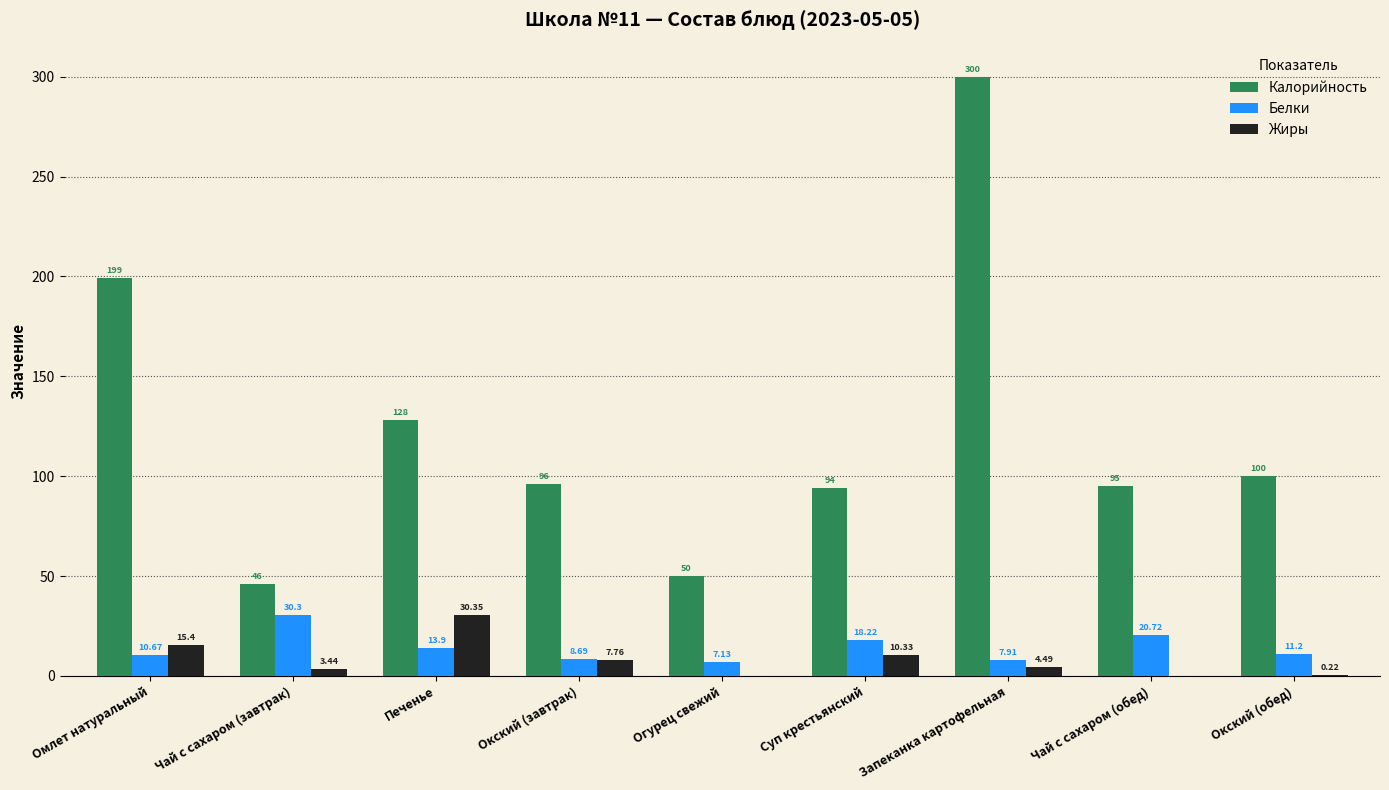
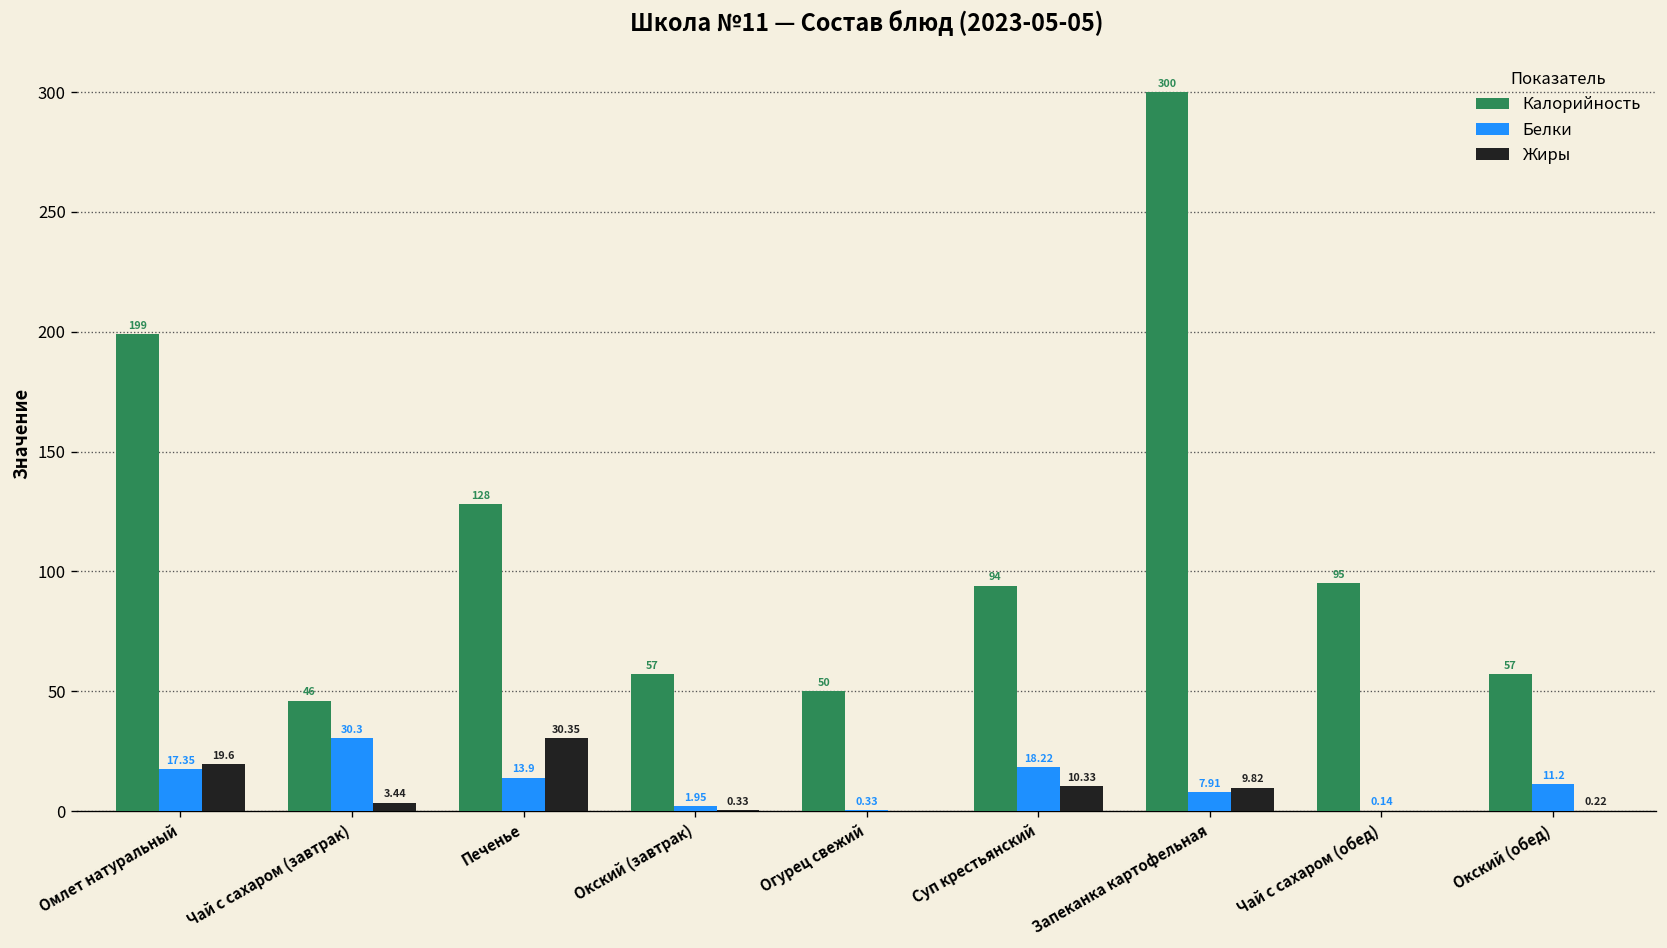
Белки, Омлет натуральный: 10.67 -> 17.35
Жиры, Омлет натуральный: 15.4 -> 19.6
Калорийность, Окский (завтрак): 96 -> 57
Белки, Окский (завтрак): 8.69 -> 1.95
Жиры, Окский (завтрак): 7.76 -> 0.33
Белки, Огурец свежий: 7.13 -> 0.33
Жиры, Запеканка картофельная: 4.49 -> 9.82
Белки, Чай с сахаром (обед): 20.72 -> 0.14
Калорийность, Окский (обед): 100 -> 57
